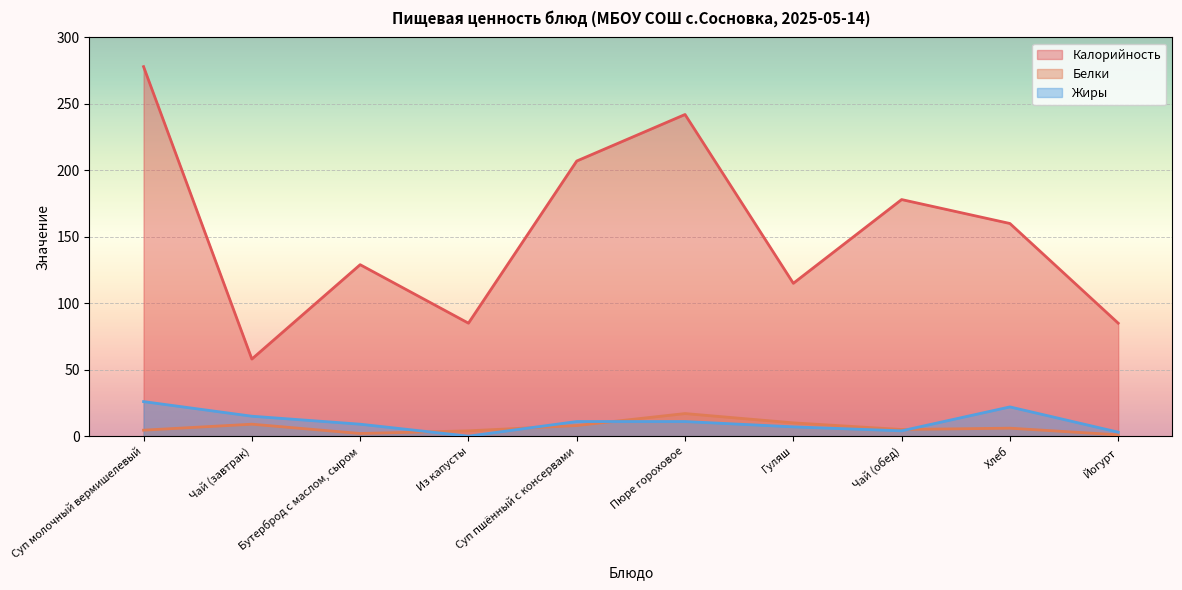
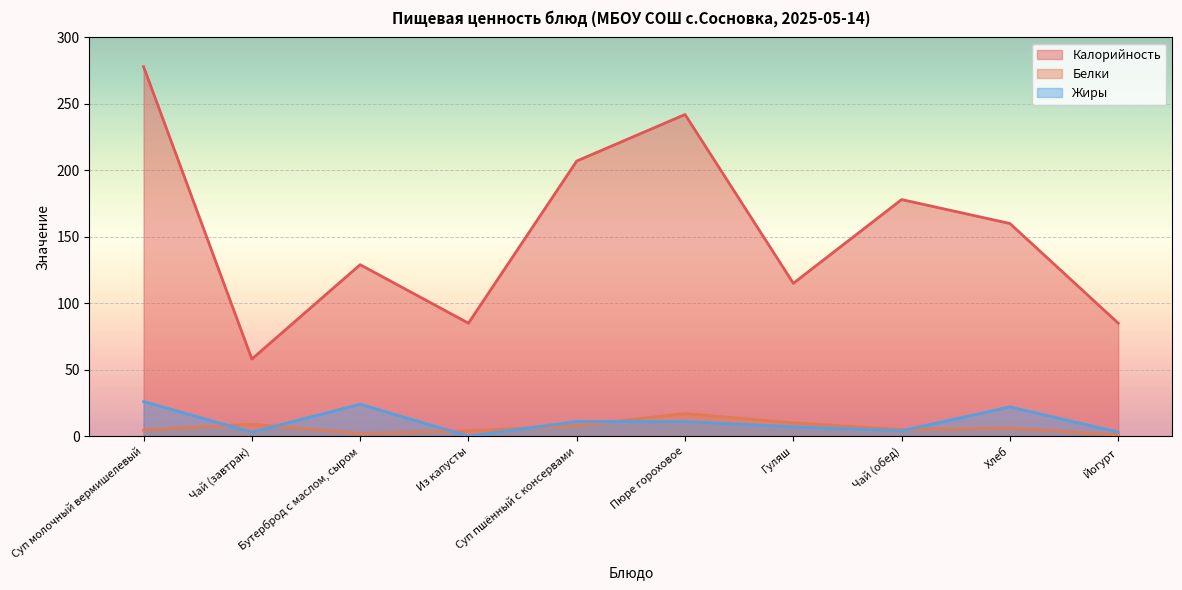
Жиры, Чай (завтрак): 15 -> 3
Жиры, Бутерброд с маслом, сыром: 9 -> 24
